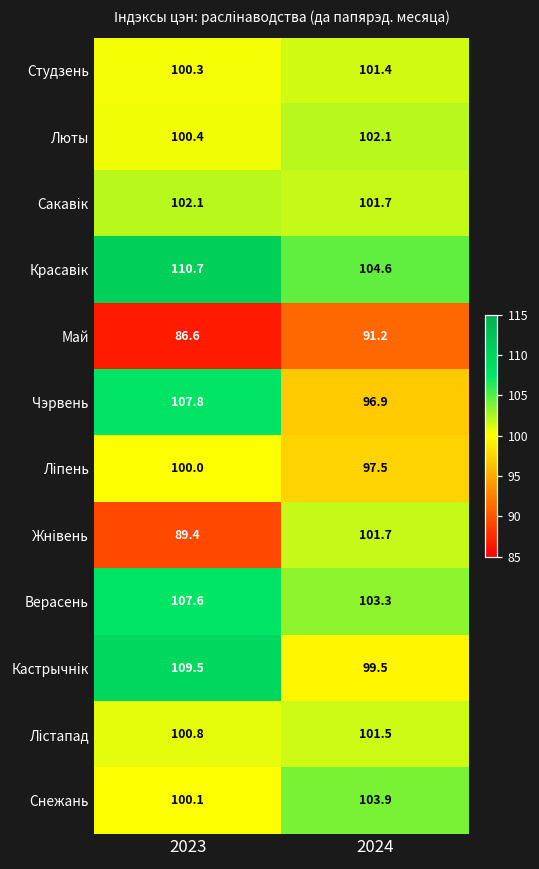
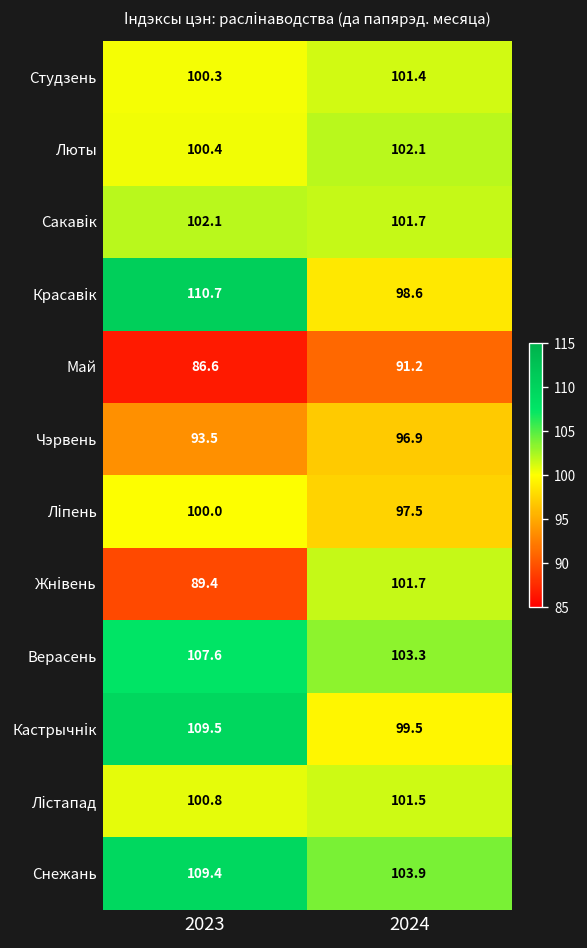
Красавік, 2024: 104.6 -> 98.6
Чэрвень, 2023: 107.8 -> 93.5
Снежань, 2023: 100.1 -> 109.4
